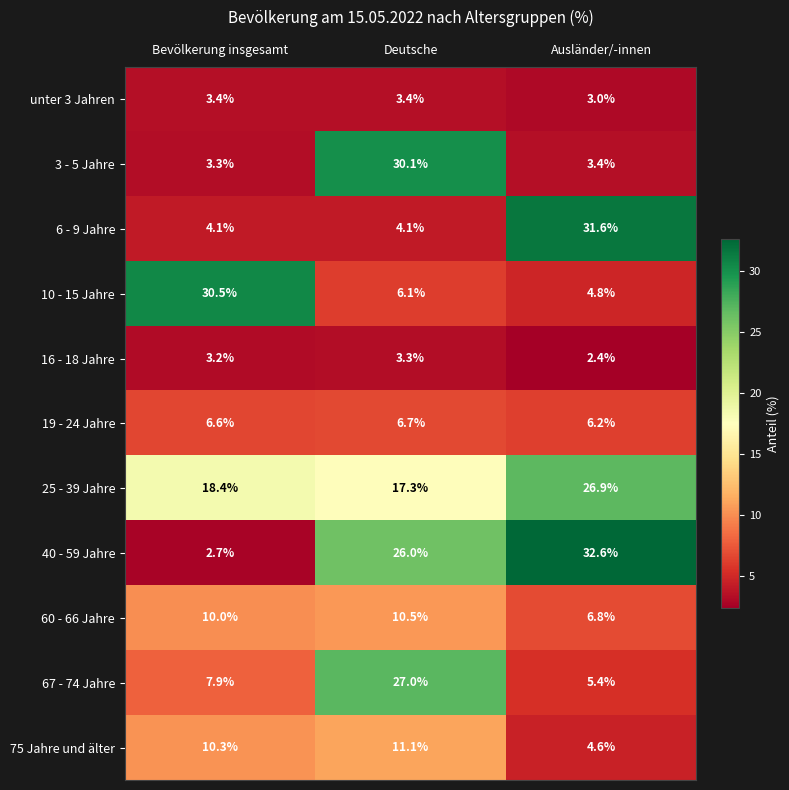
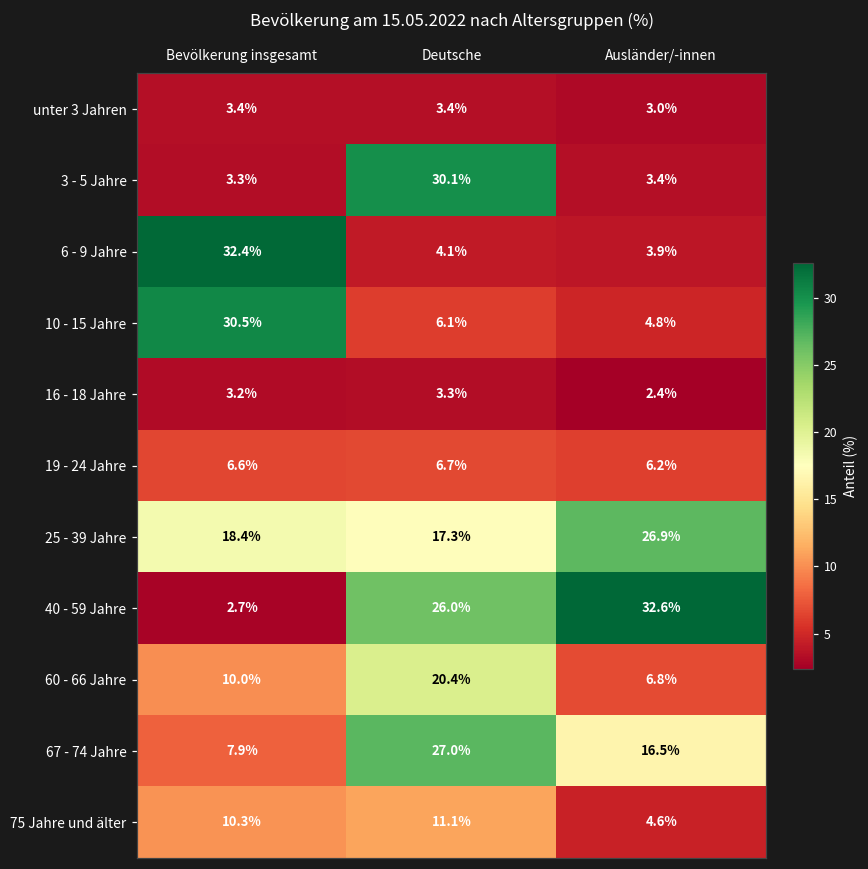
6 - 9 Jahre, Bevölkerung insgesamt: 4.1% -> 32.4%
6 - 9 Jahre, Ausländer/-innen: 31.6% -> 3.9%
60 - 66 Jahre, Deutsche: 10.5% -> 20.4%
67 - 74 Jahre, Ausländer/-innen: 5.4% -> 16.5%
